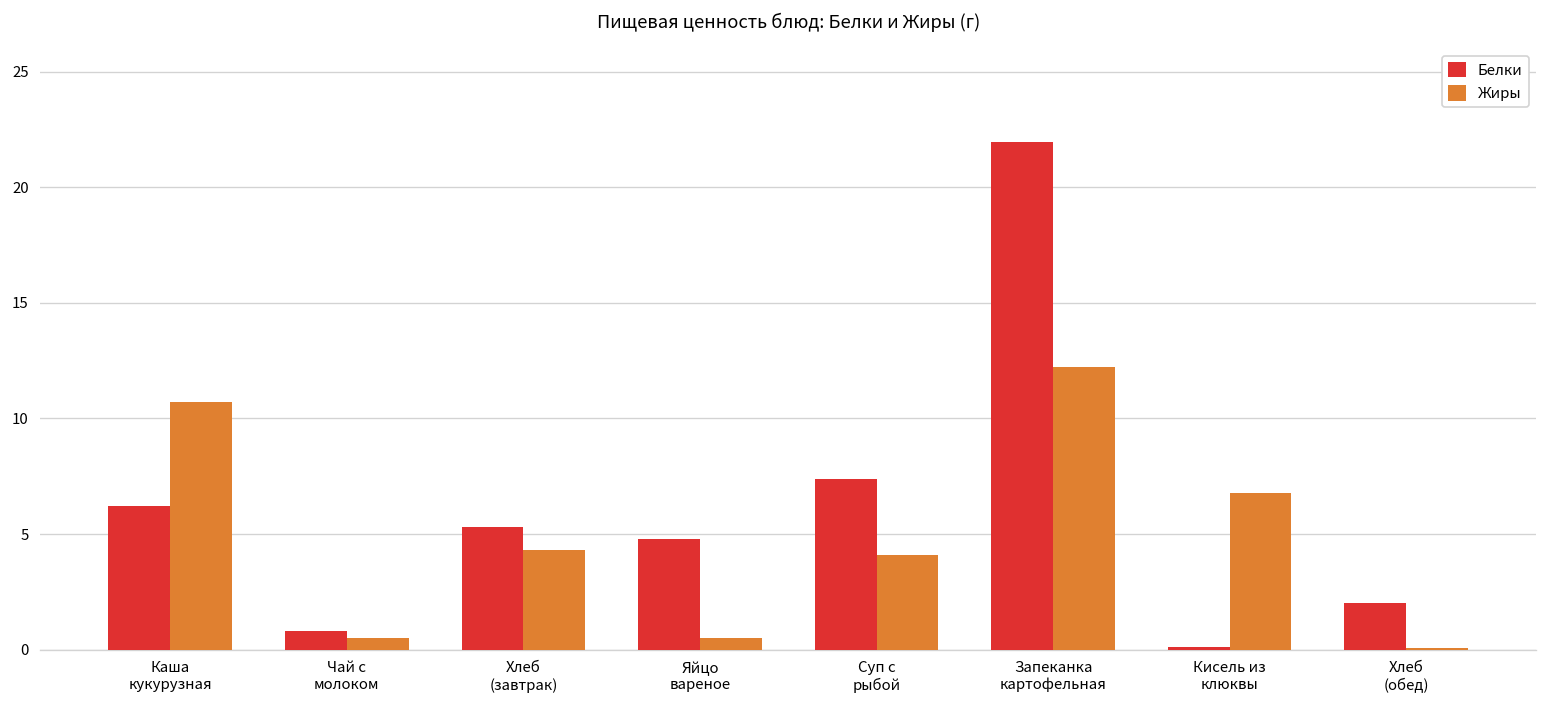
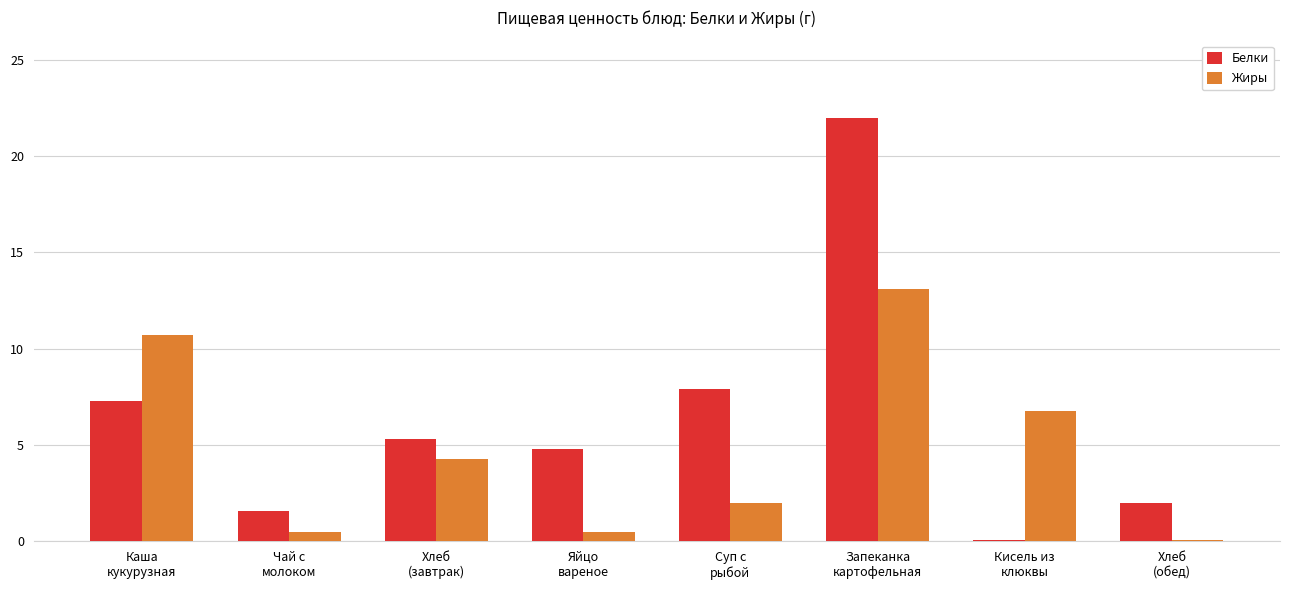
Белки, Каша кукурузная: 6.2 -> 7.3
Белки, Чай с молоком: 0.8 -> 1.6
Белки, Суп с рыбой: 7.4 -> 7.9
Жиры, Суп с рыбой: 4.1 -> 2.0
Жиры, Запеканка картофельная: 12.2 -> 13.1
